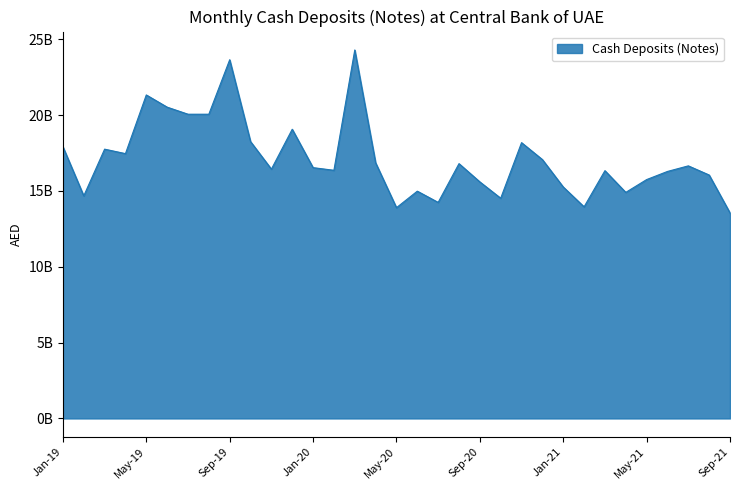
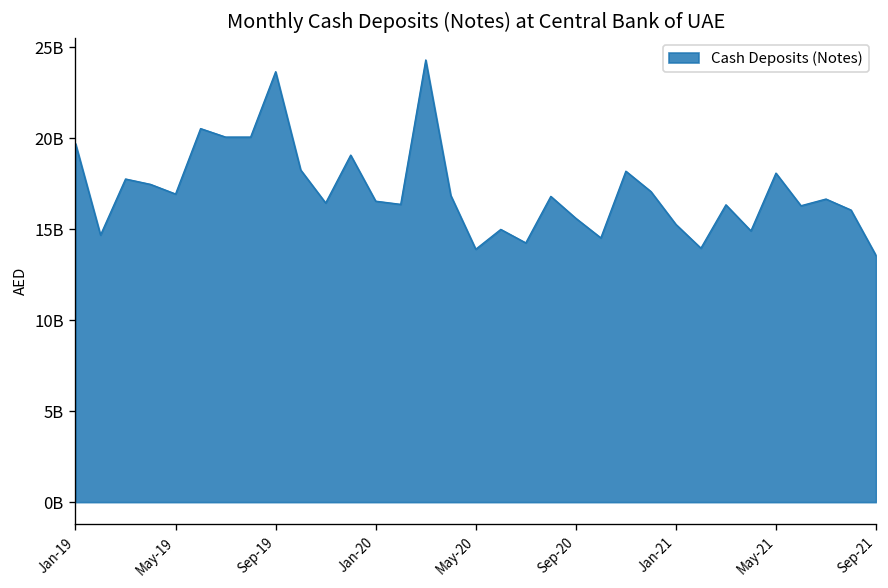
Jan-19: 17900000000 -> 19700000000
May-19: 21300000000 -> 16900000000
May-21: 15700000000 -> 18100000000
